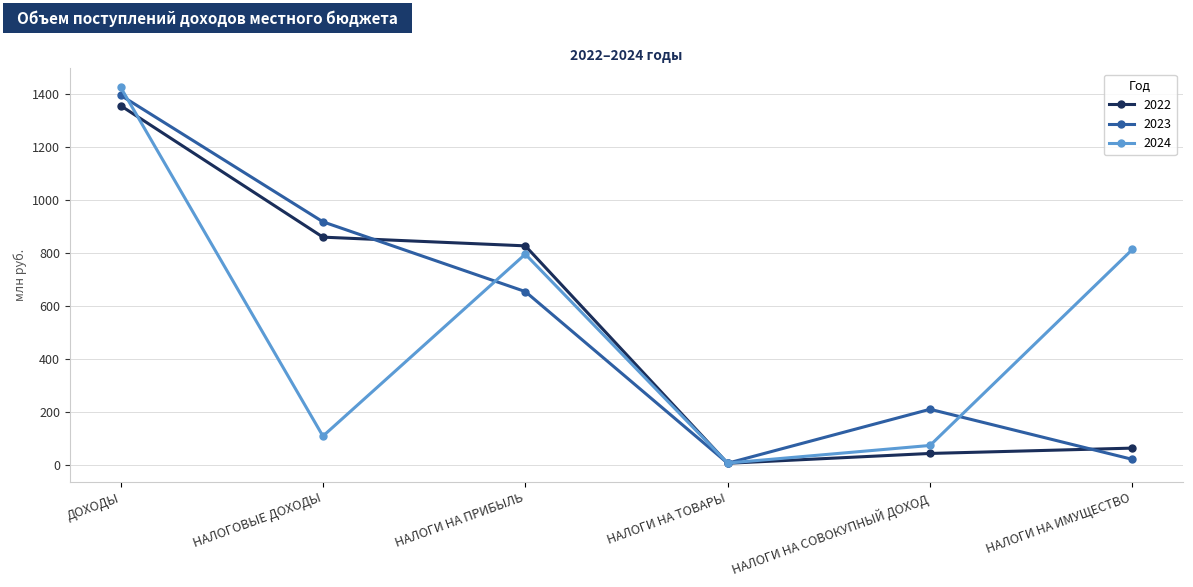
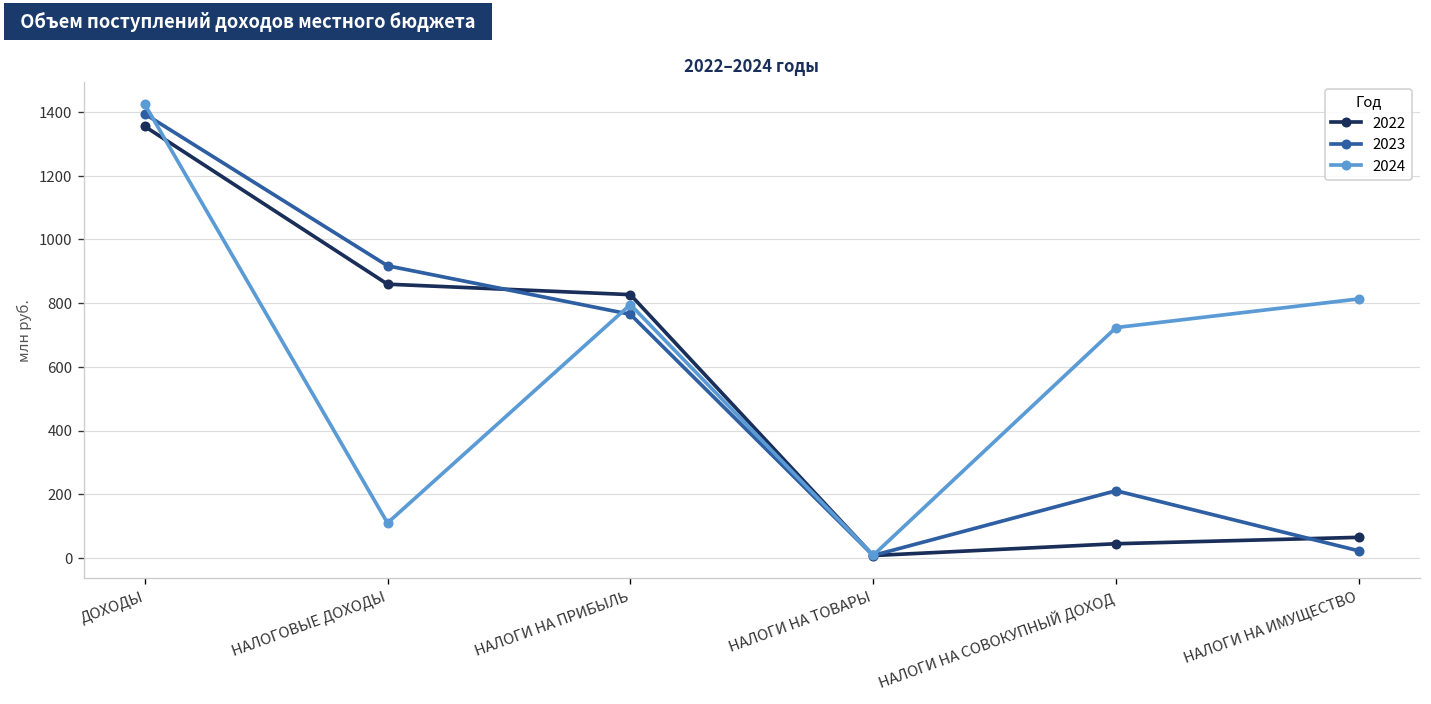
2023, НАЛОГИ НА ПРИБЫЛЬ: 650 -> 760
2024, НАЛОГИ НА СОВОКУПНЫЙ ДОХОД: 70 -> 720
